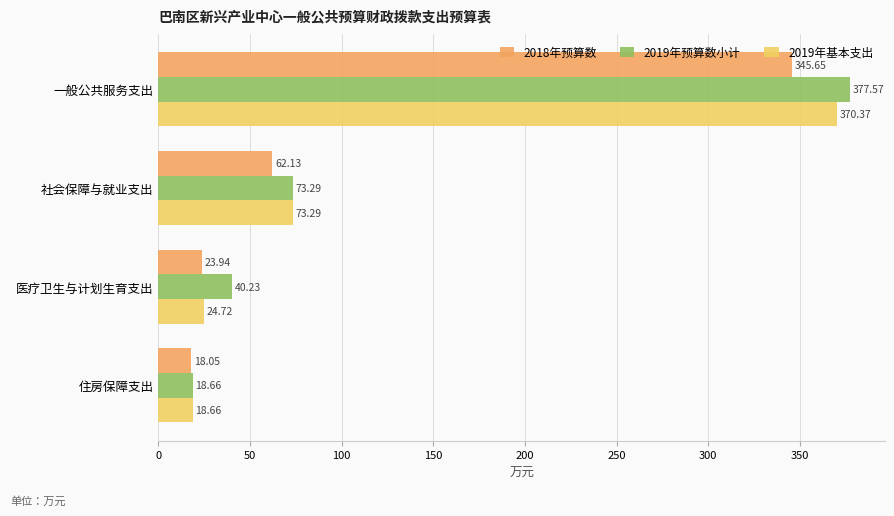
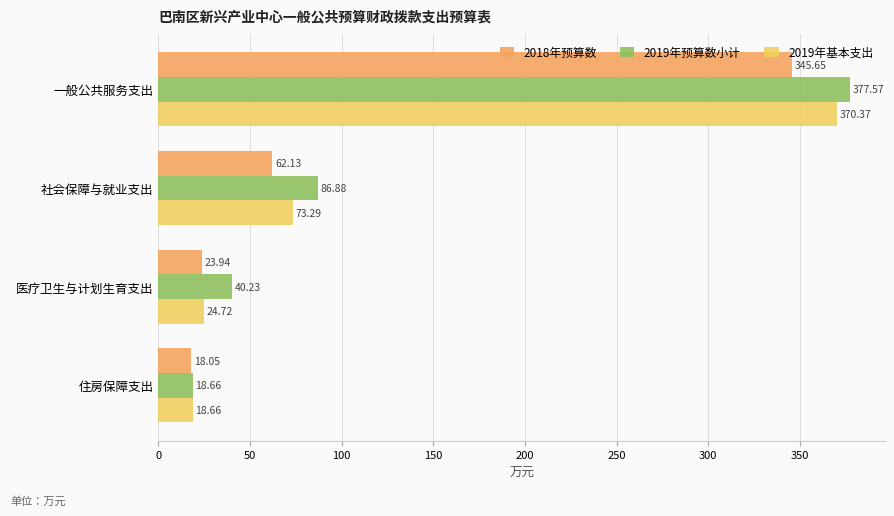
2019年预算数小计, 社会保障与就业支出: 73.29 -> 86.88
